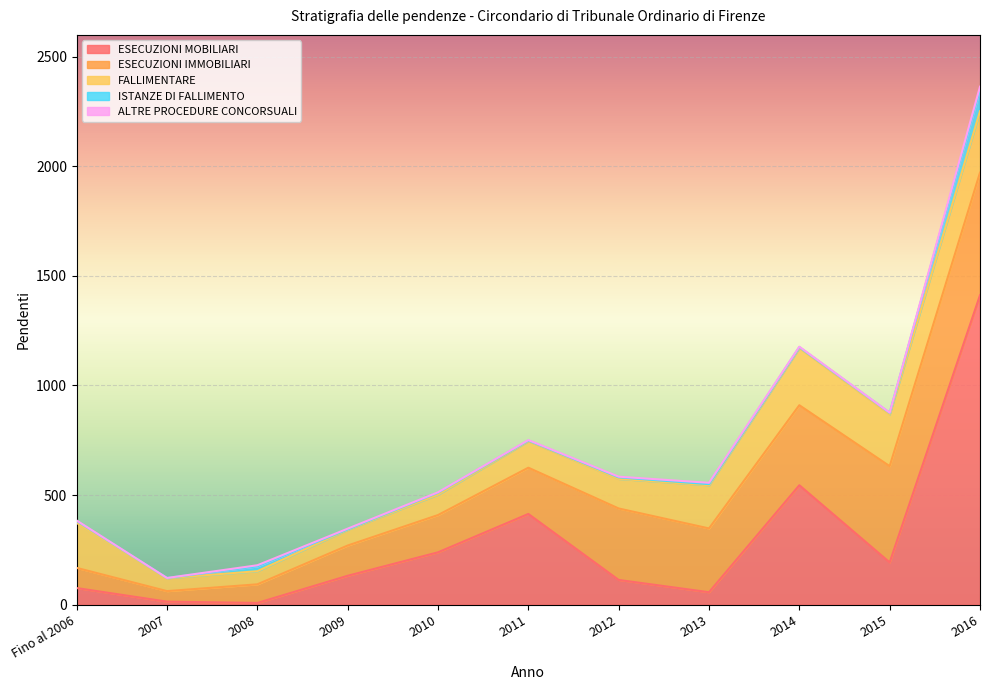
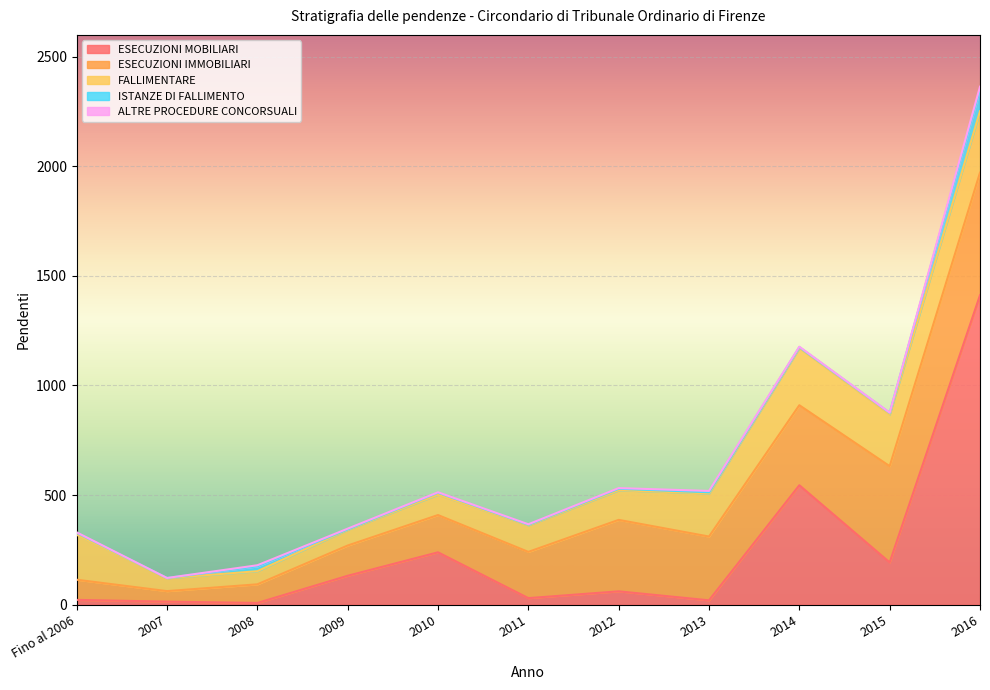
ESECUZIONI MOBILIARI, Fino al 2006: 80 -> 20
ESECUZIONI MOBILIARI, 2011: 410 -> 30
ESECUZIONI MOBILIARI, 2012: 110 -> 60
ESECUZIONI MOBILIARI, 2013: 60 -> 20
